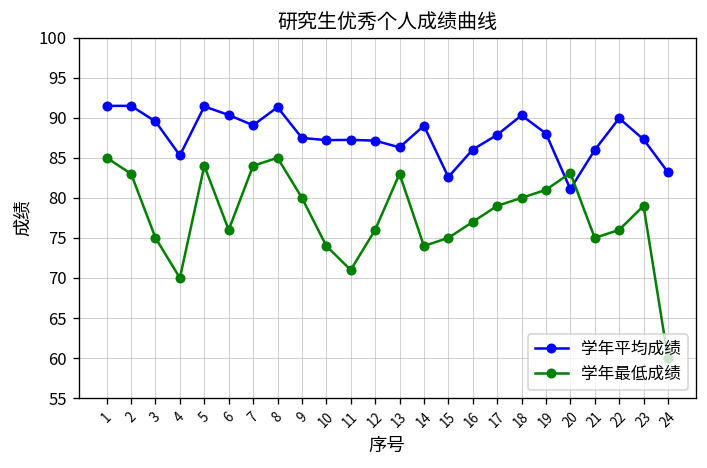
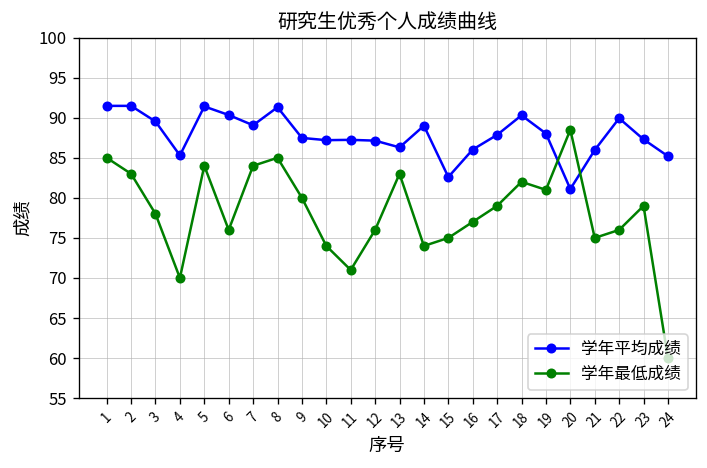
学年最低成绩, 3: 75 -> 78
学年最低成绩, 18: 80 -> 82
学年最低成绩, 20: 83 -> 89
学年平均成绩, 24: 83 -> 85
